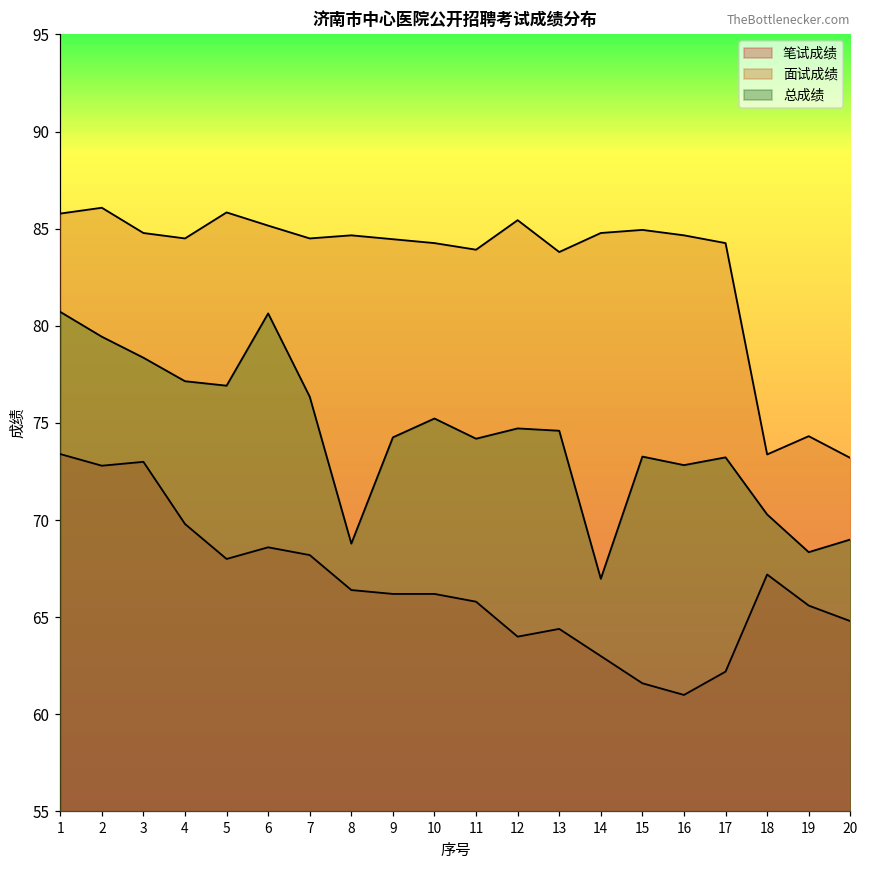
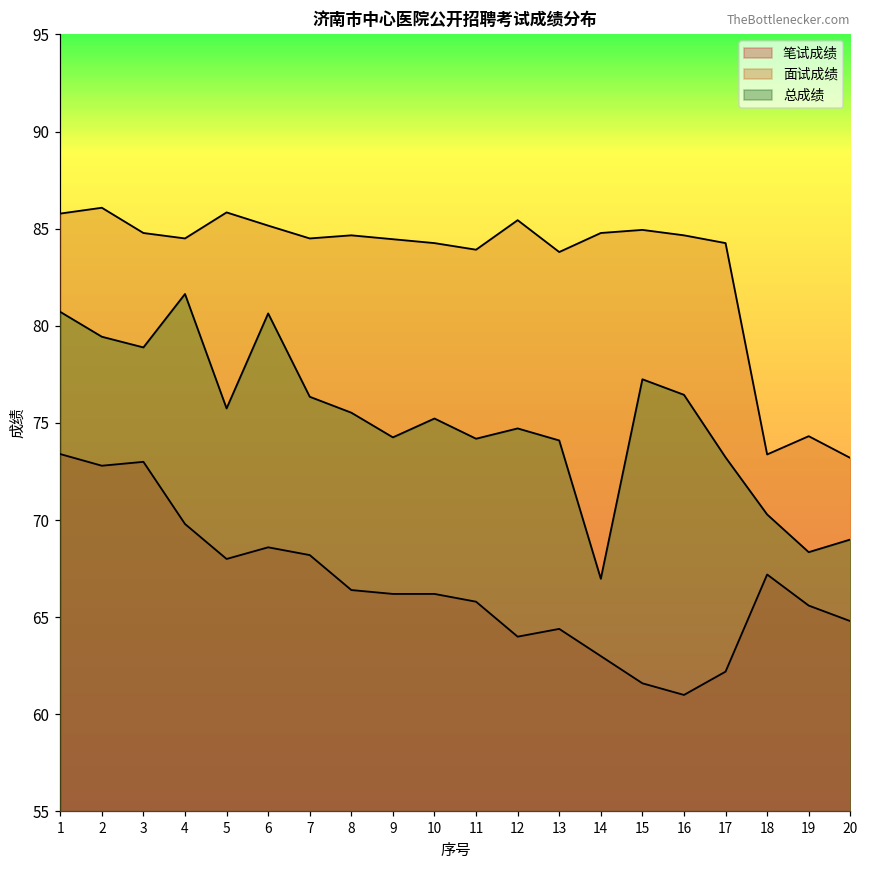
总成绩, 3: 78.4 -> 78.9
总成绩, 4: 77.2 -> 81.6
总成绩, 5: 76.9 -> 75.8
总成绩, 8: 68.8 -> 75.5
总成绩, 13: 74.6 -> 74.1
总成绩, 15: 73.3 -> 77.3
总成绩, 16: 72.8 -> 76.5
